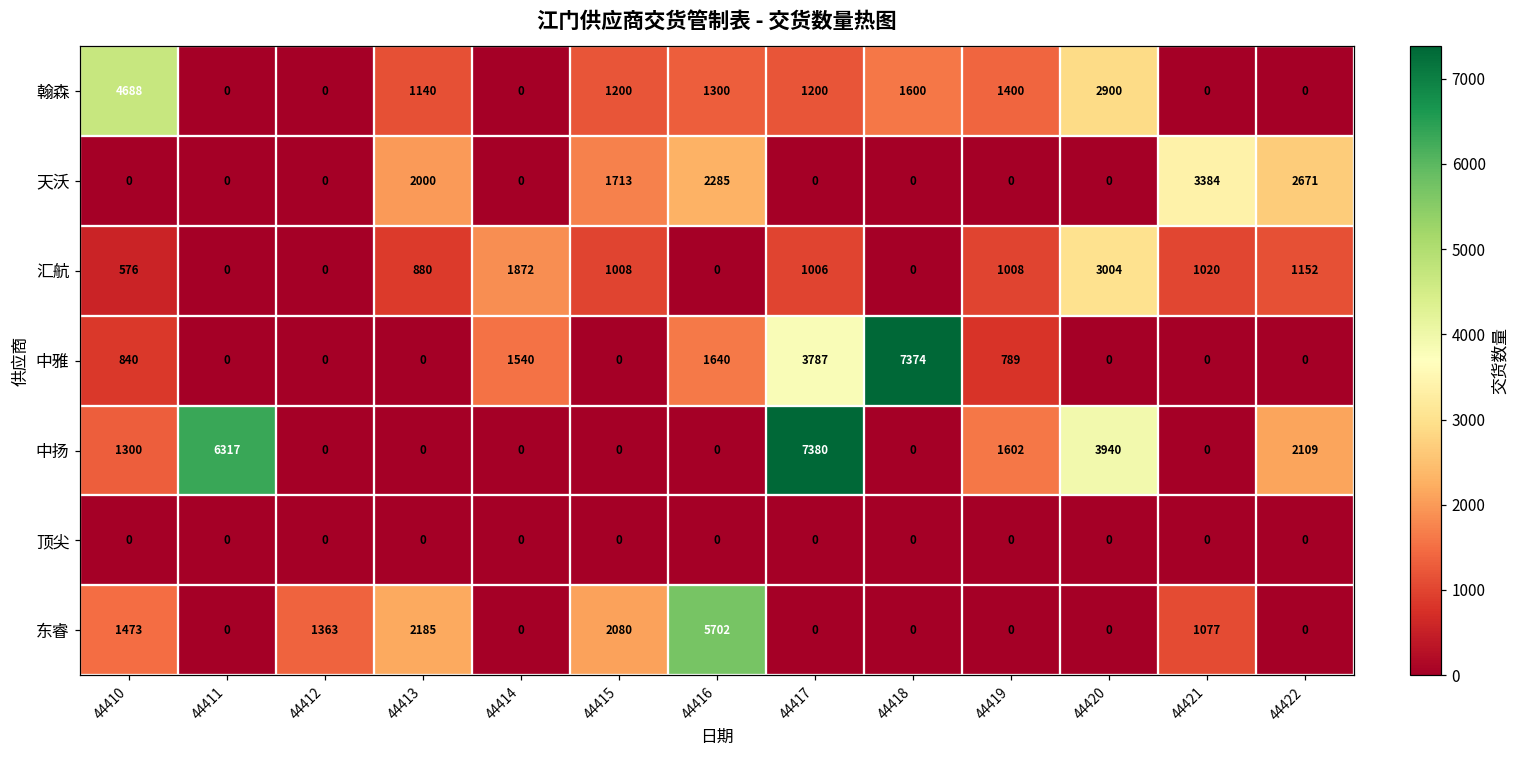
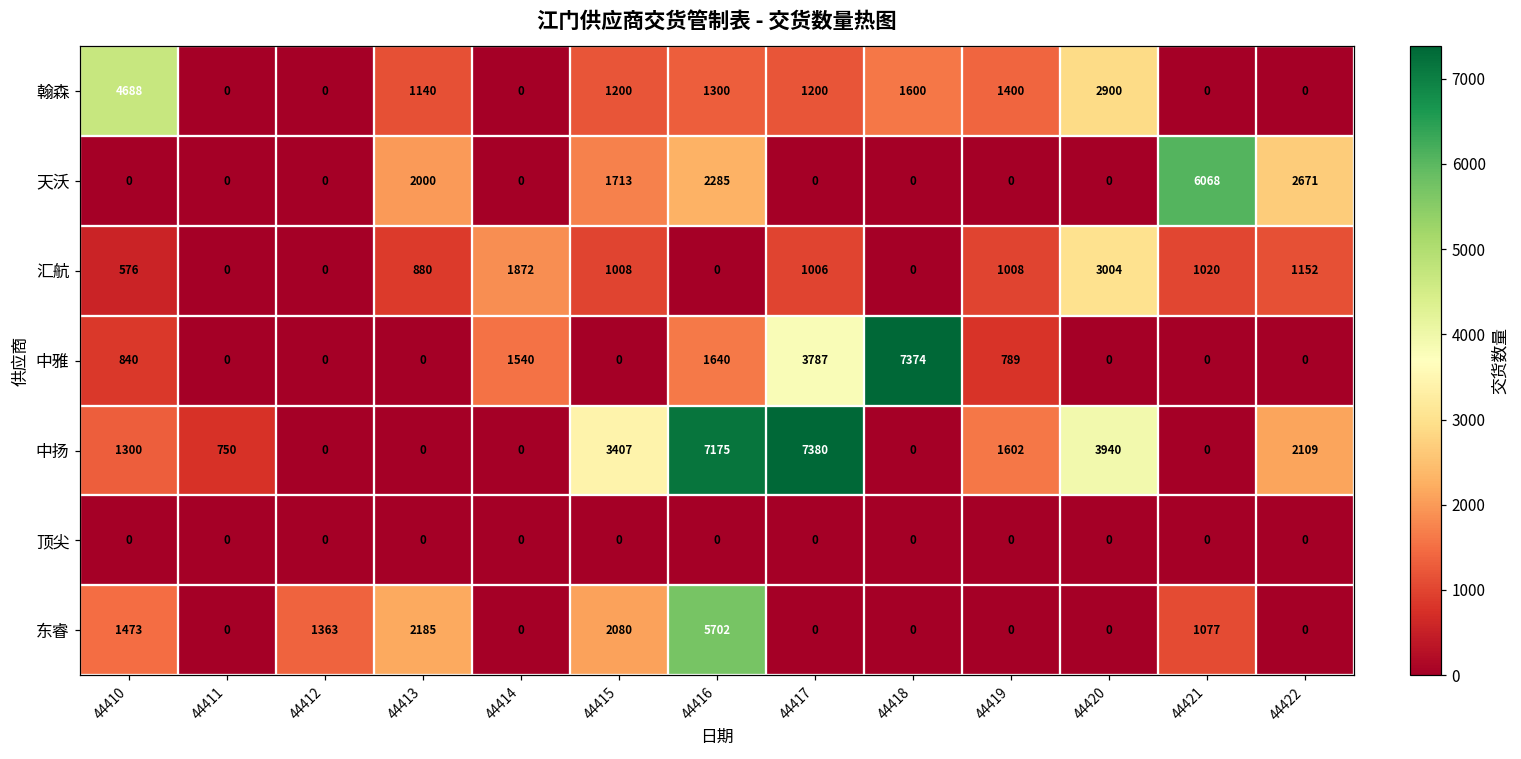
天沃, 44421: 3384 -> 6068
中扬, 44411: 6317 -> 750
中扬, 44415: 0 -> 3407
中扬, 44416: 0 -> 7175
